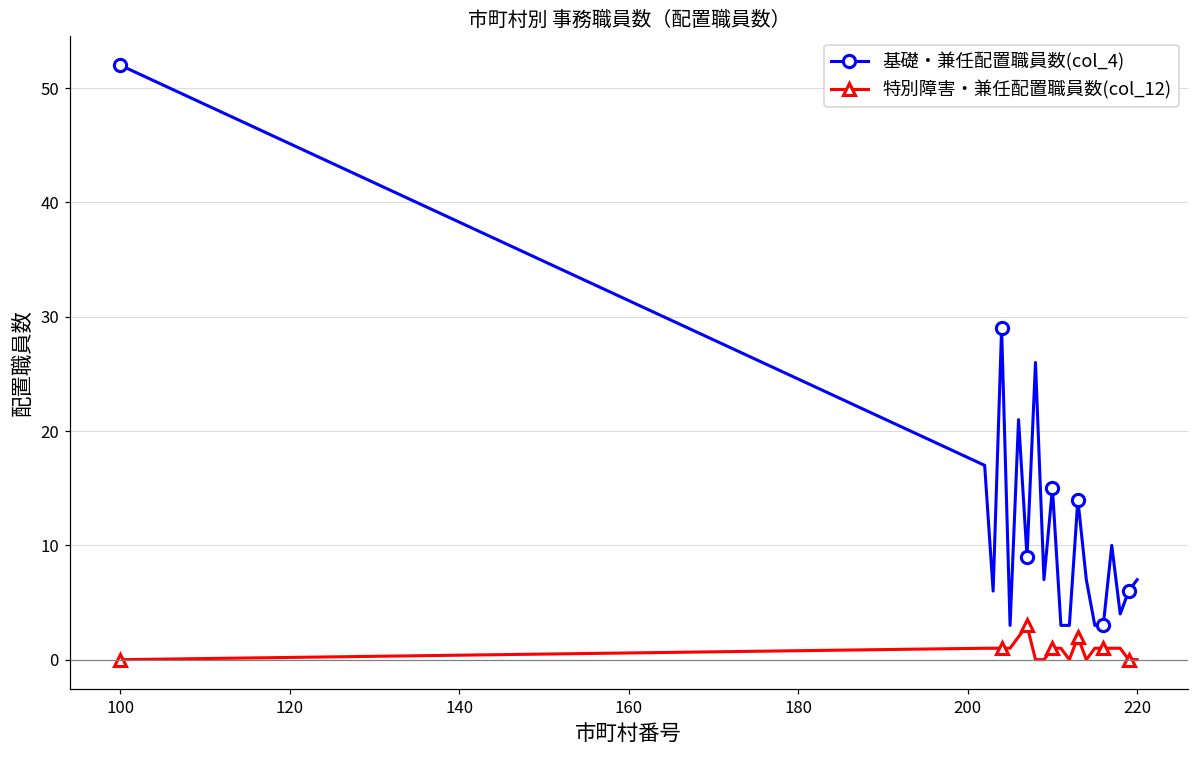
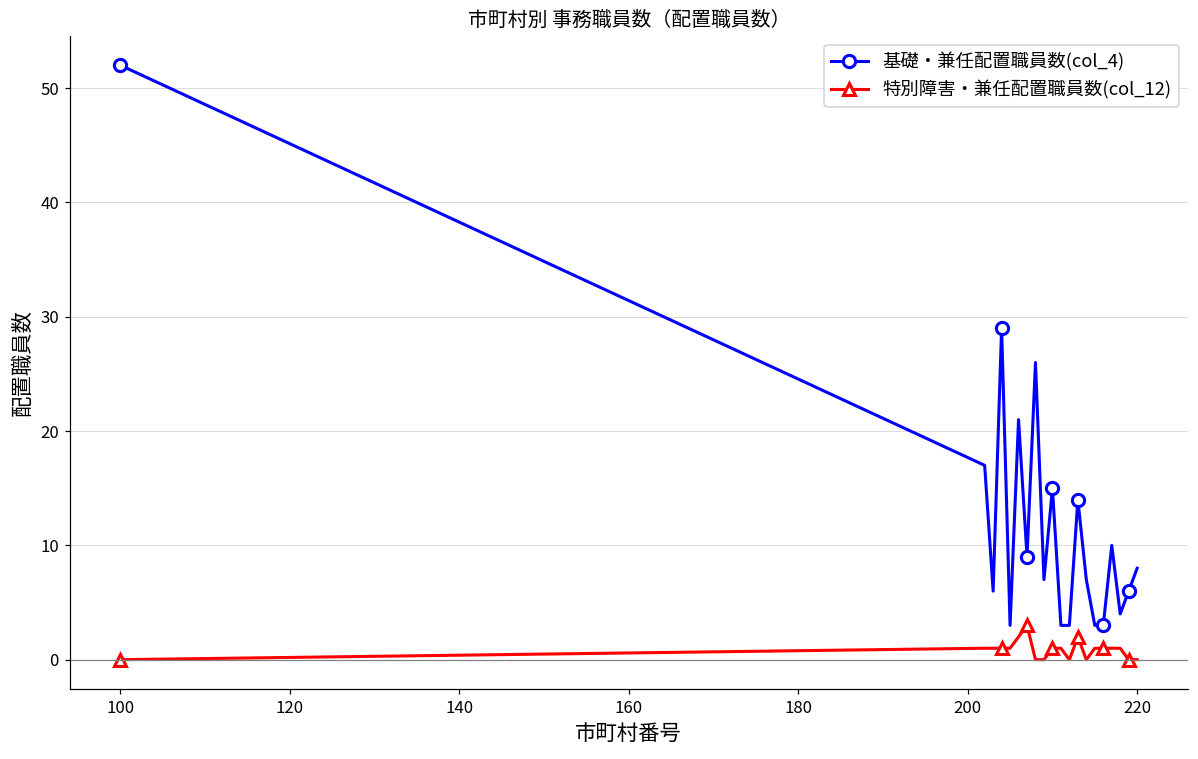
基礎・兼任配置職員数(col_4), 220: 7 -> 8
